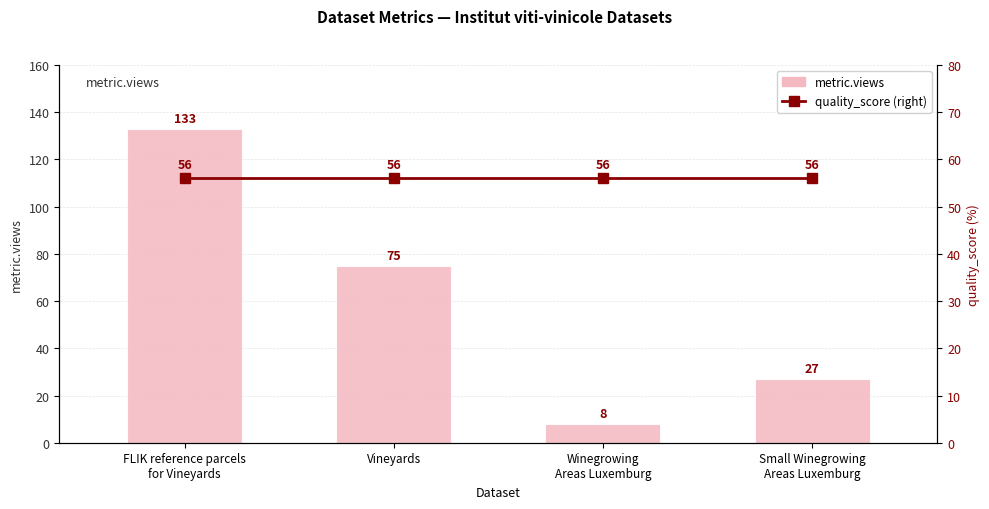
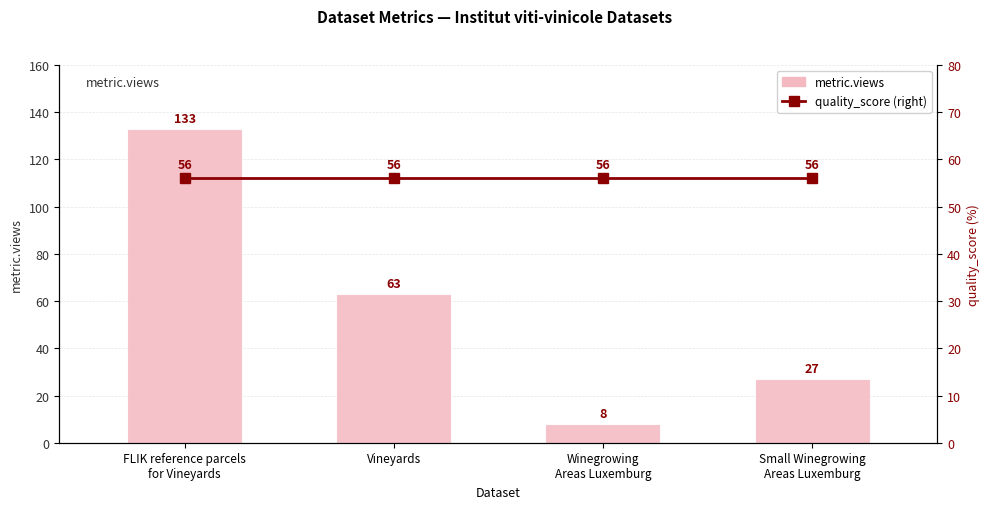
metric.views, Vineyards: 75 -> 63
